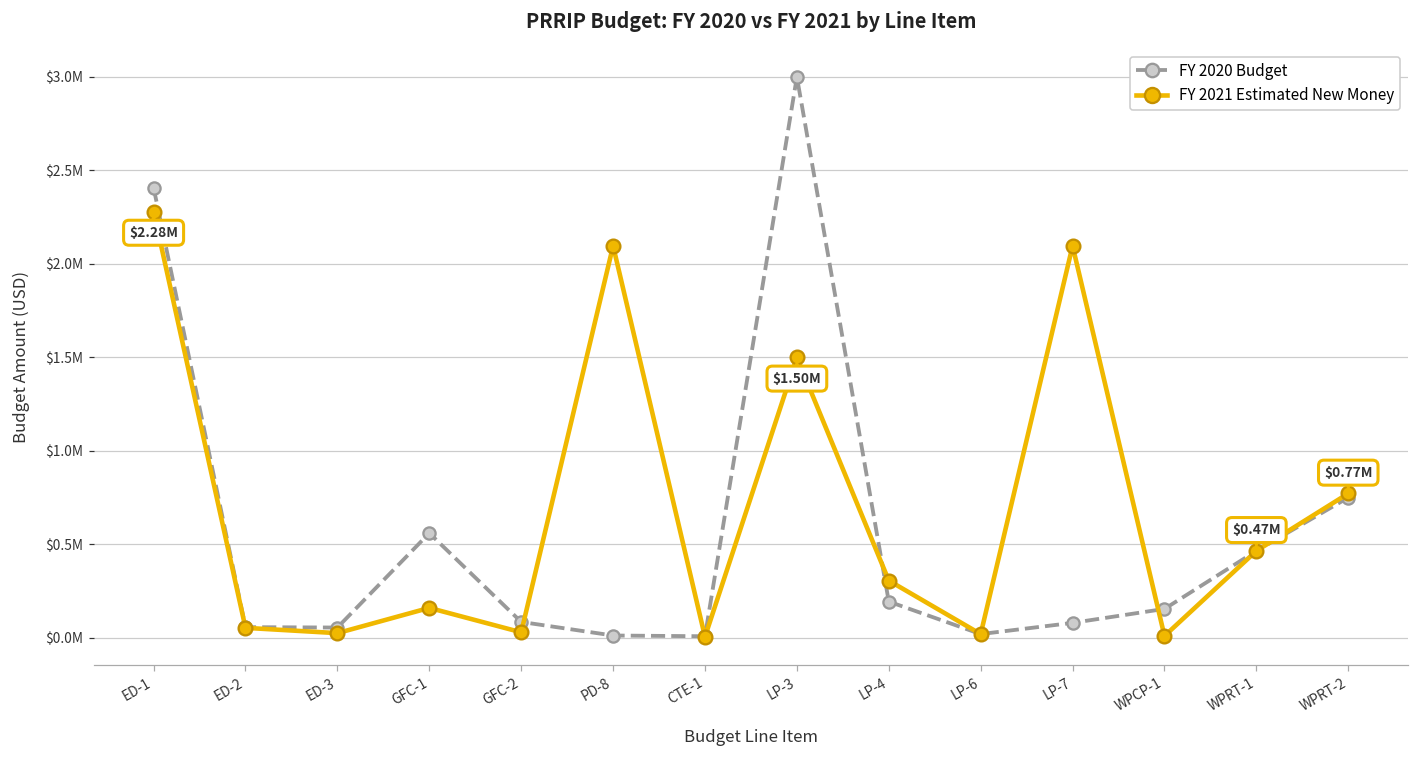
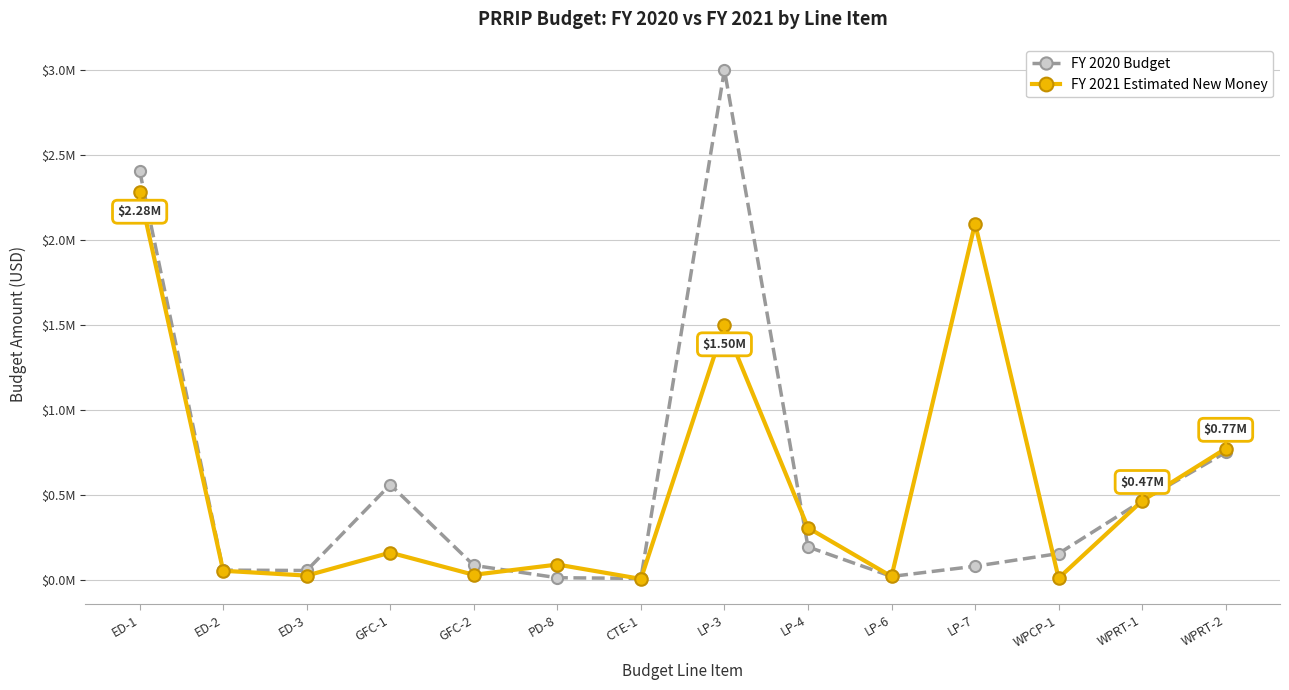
FY 2021 Estimated New Money, PD-8: $2100000 -> $90000
